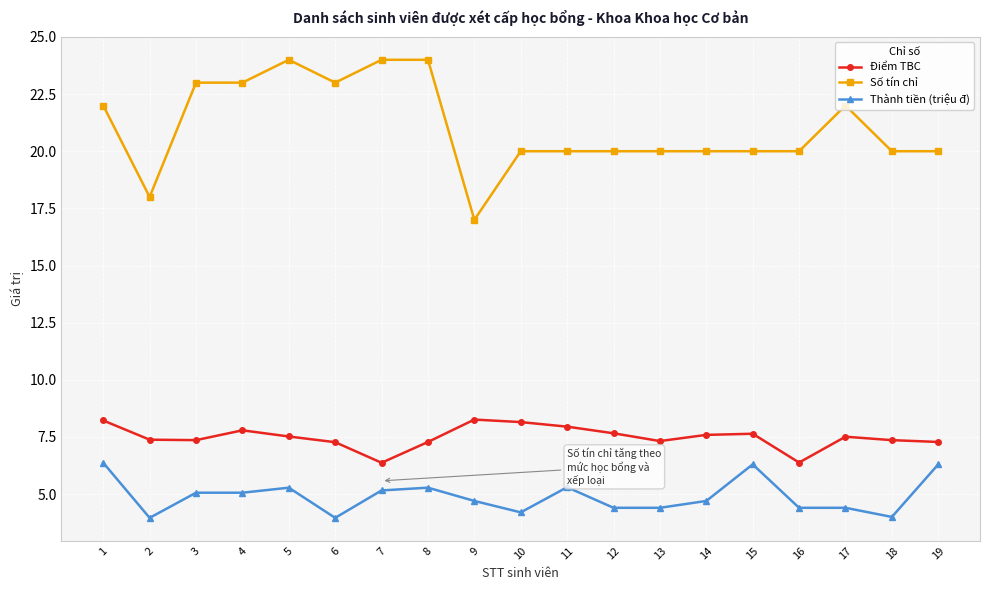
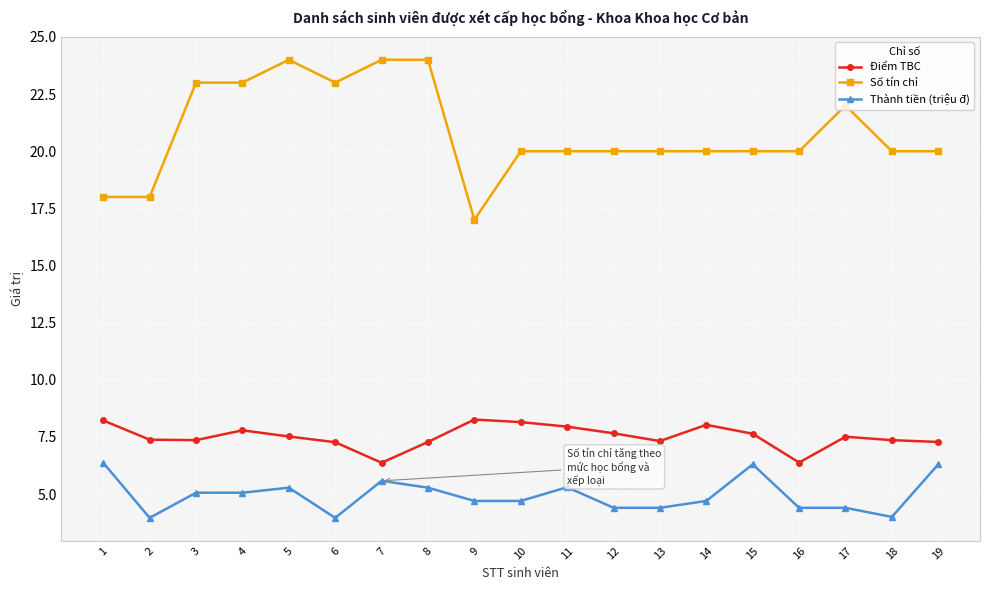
Số tín chỉ, 1: 22 -> 18
Thành tiền (triệu đ), 7: 5.2 -> 5.6
Thành tiền (triệu đ), 10: 4.2 -> 4.7
Điểm TBC, 14: 7.6 -> 8.0
